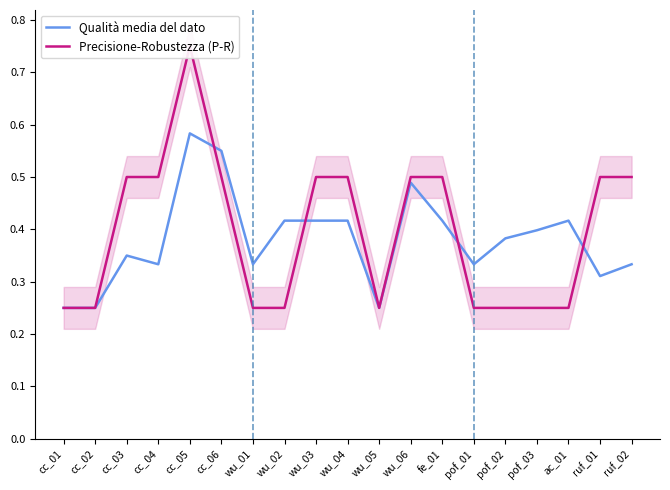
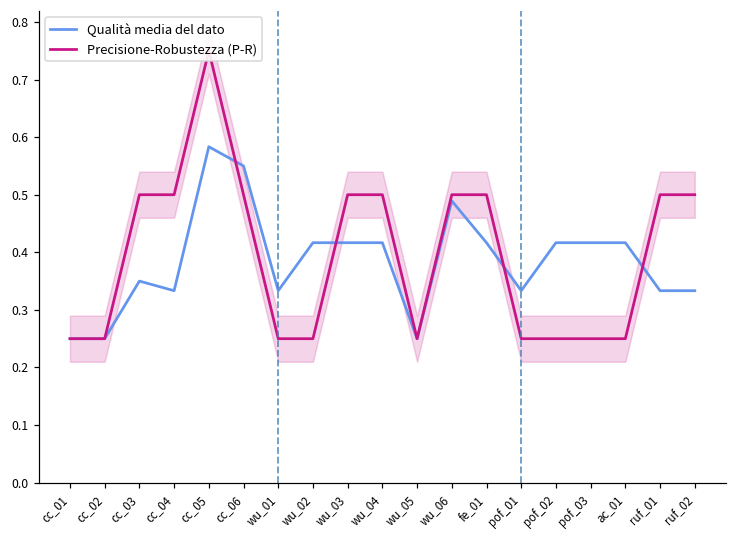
Qualità media del dato, pof_02: 0.38 -> 0.42
Qualità media del dato, pof_03: 0.40 -> 0.42
Qualità media del dato, ruf_01: 0.31 -> 0.33
